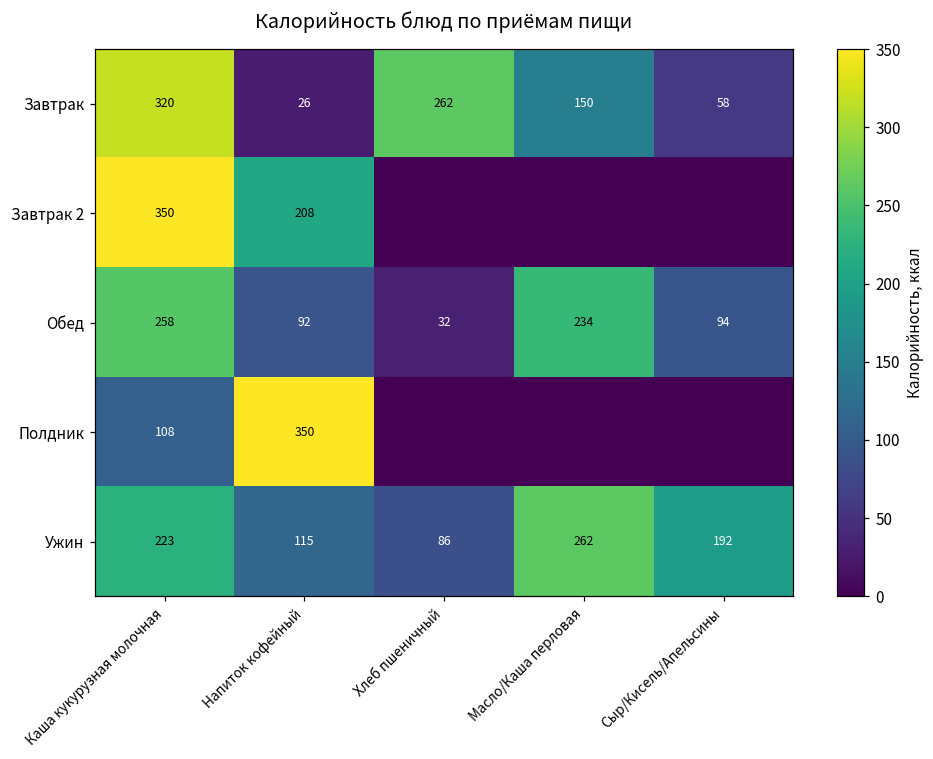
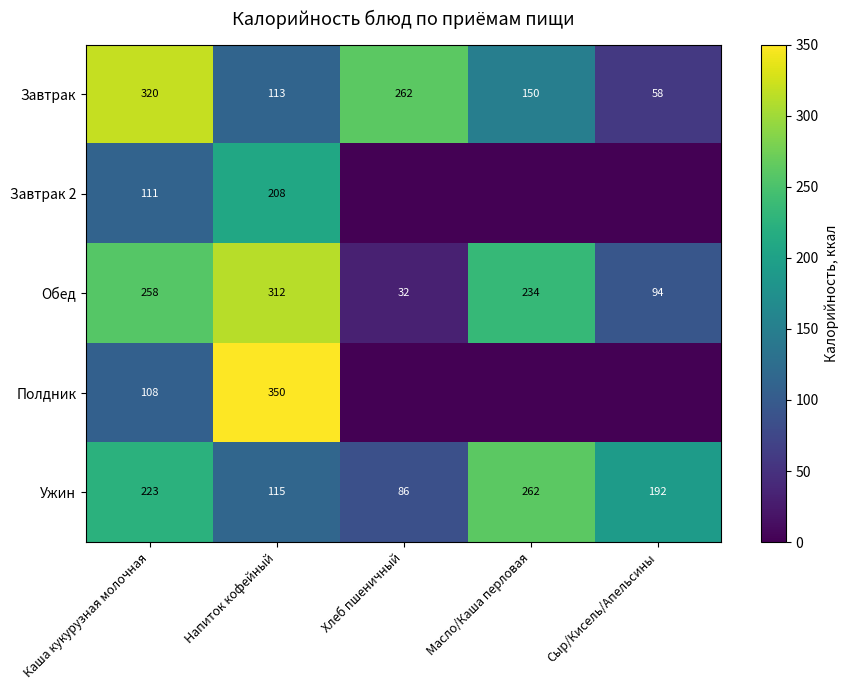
Завтрак, Напиток кофейный: 26 -> 113
Завтрак 2, Каша кукурузная молочная: 350 -> 111
Обед, Напиток кофейный: 92 -> 312
